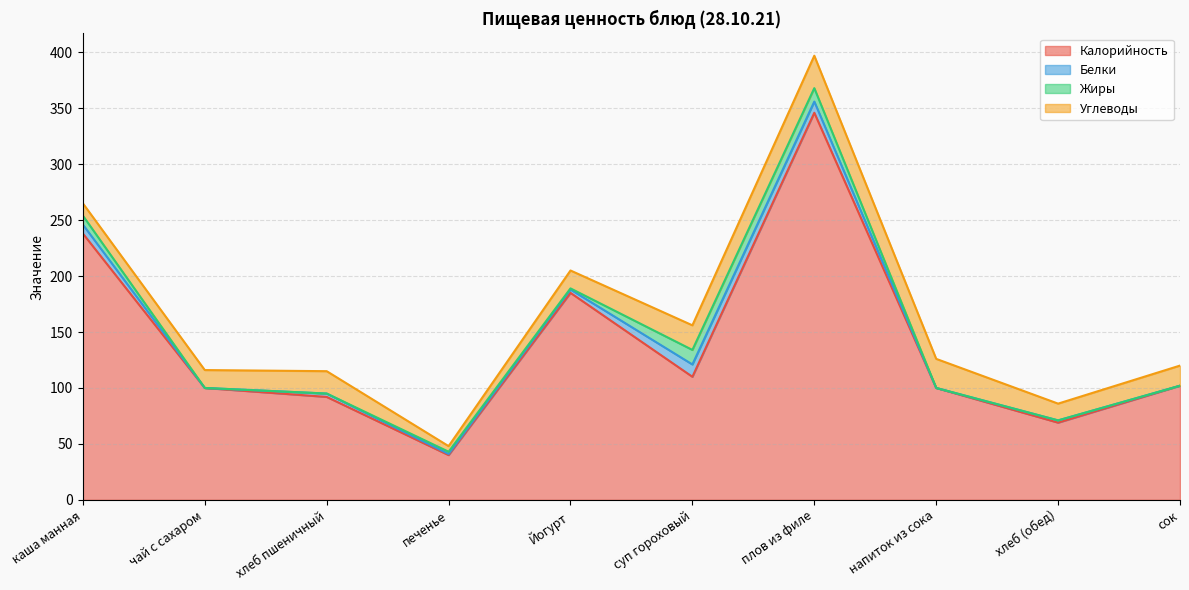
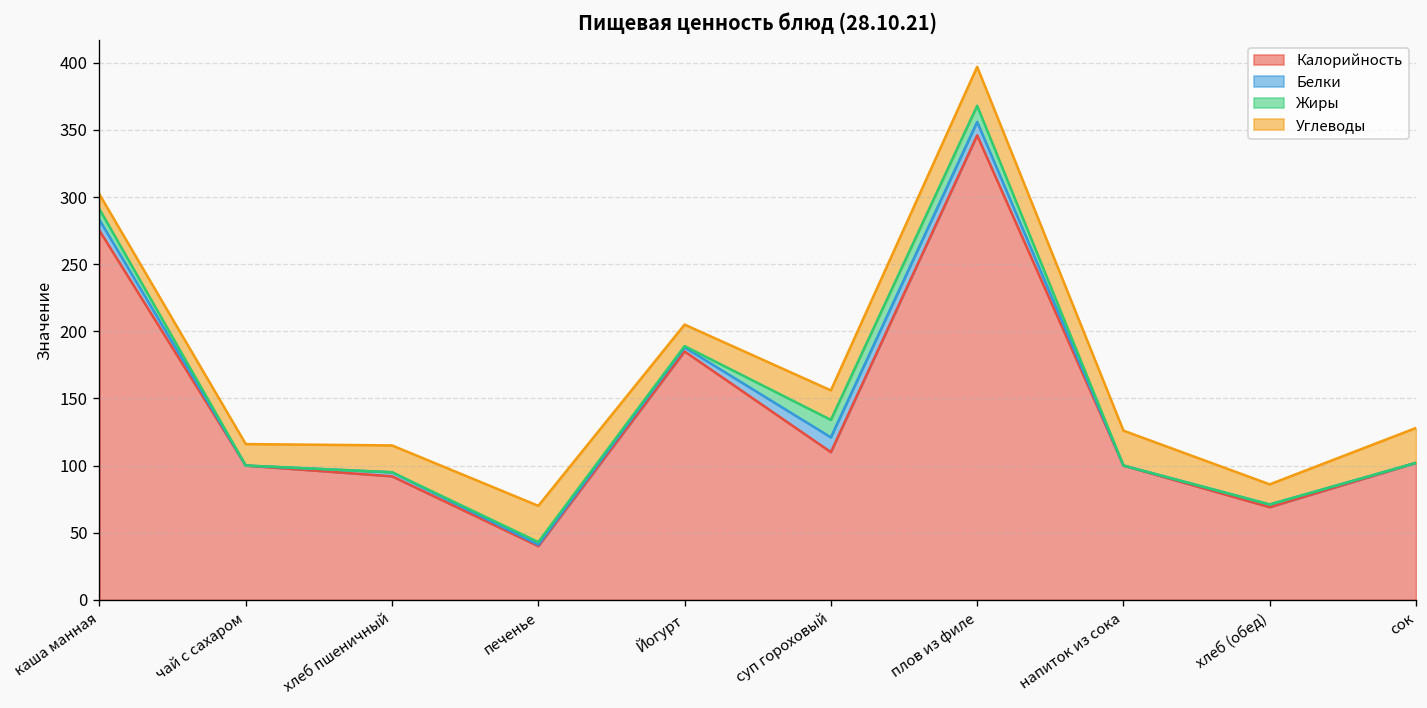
Калорийность, каша манная: 238 -> 275
Углеводы, печенье: 5 -> 27
Углеводы, сок: 18 -> 26
